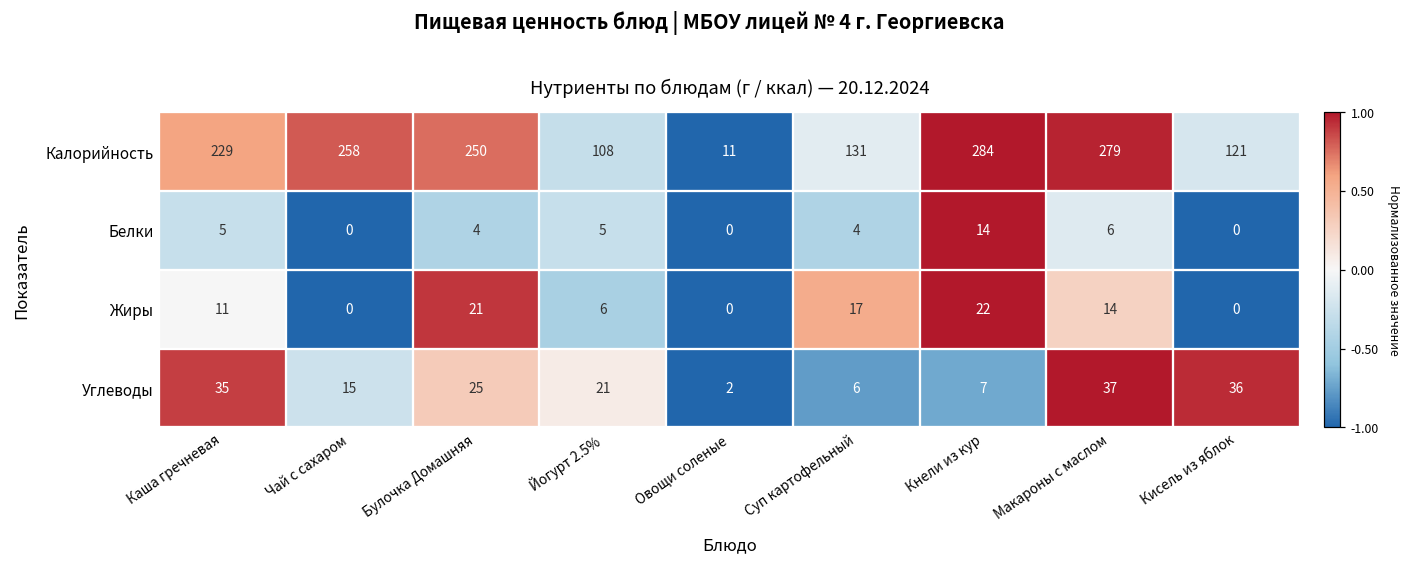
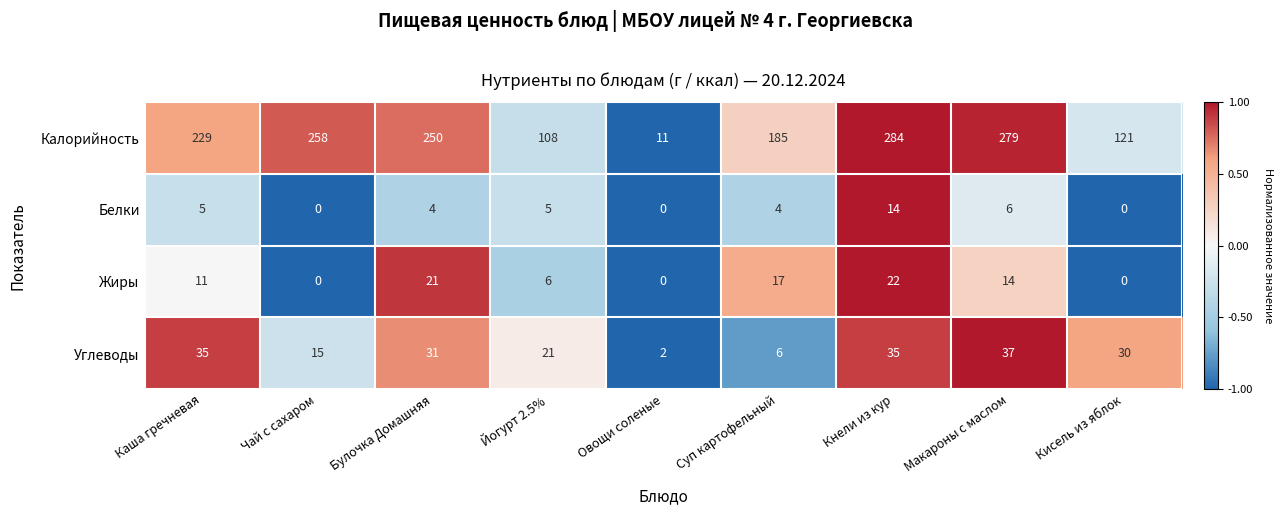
Калорийность, Суп картофельный: 131 -> 185
Углеводы, Булочка Домашняя: 25 -> 31
Углеводы, Кнели из кур: 7 -> 35
Углеводы, Кисель из яблок: 36 -> 30
